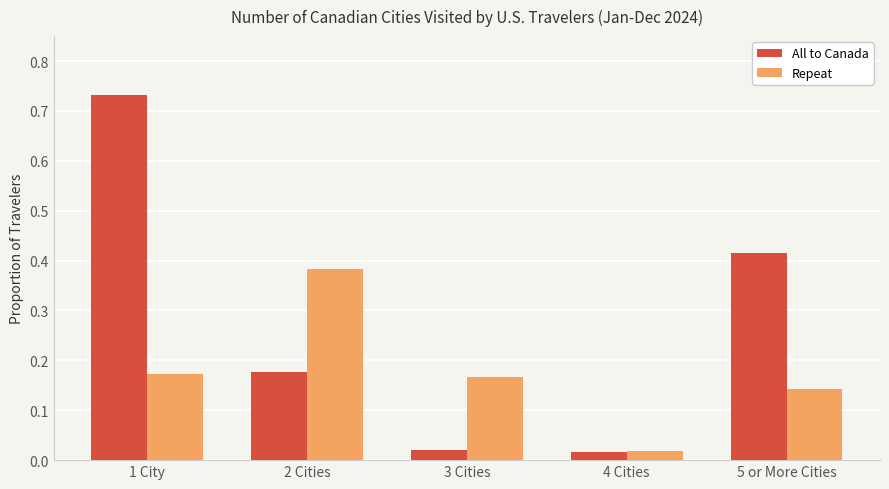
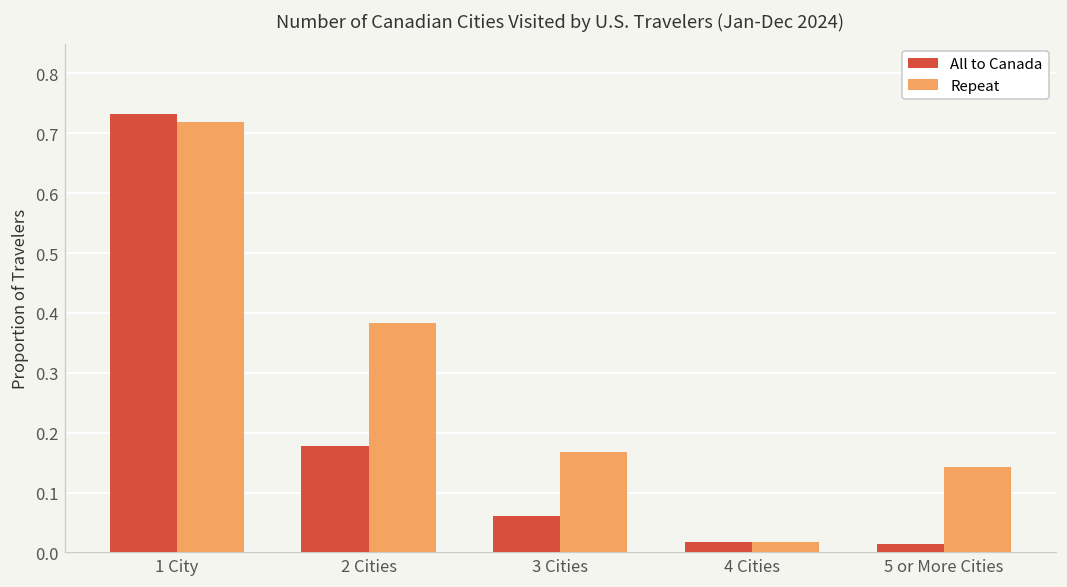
Repeat, 1 City: 0.17 -> 0.72
All to Canada, 3 Cities: 0.02 -> 0.06
All to Canada, 5 or More Cities: 0.42 -> 0.01
